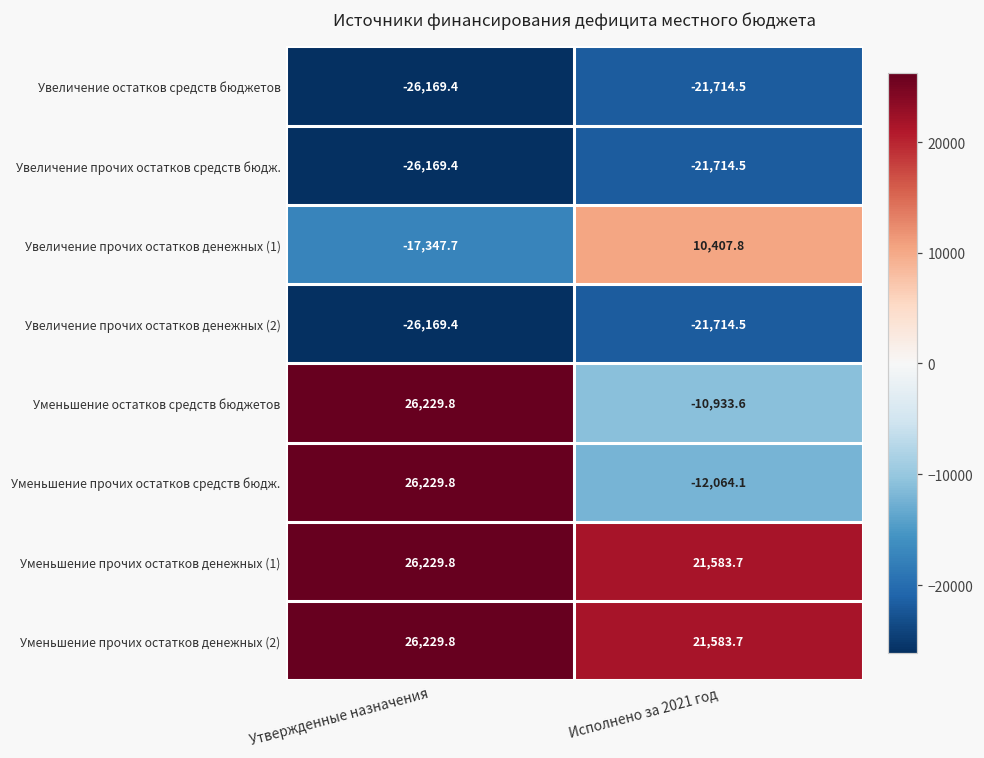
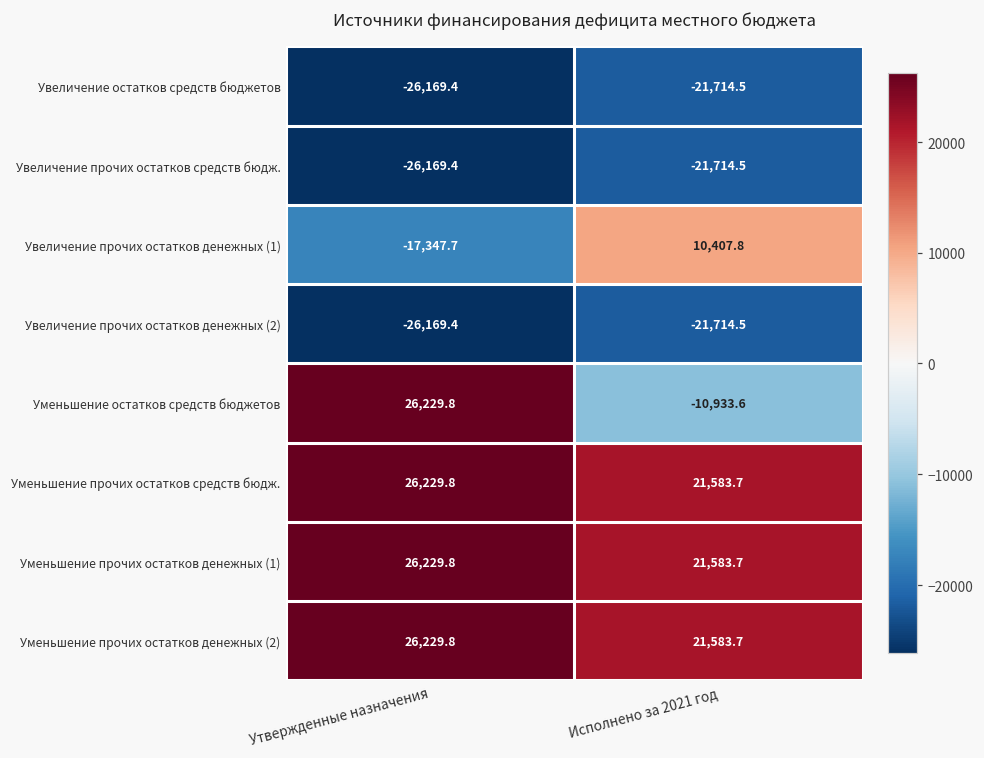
Уменьшение прочих остатков средств бюдж., Исполнено за 2021 год: -12,064.1 -> 21,583.7
